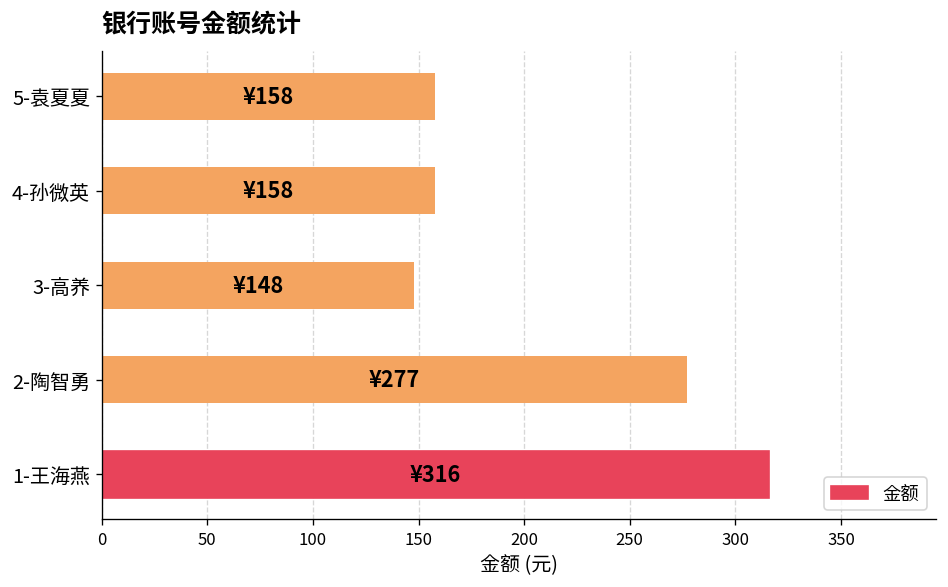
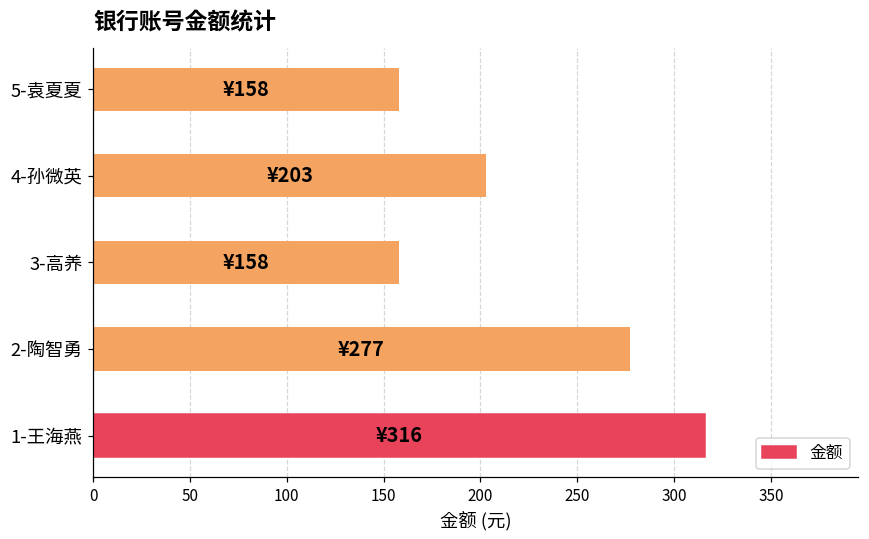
4-孙微英: ¥158 -> ¥203
3-高养: ¥148 -> ¥158
